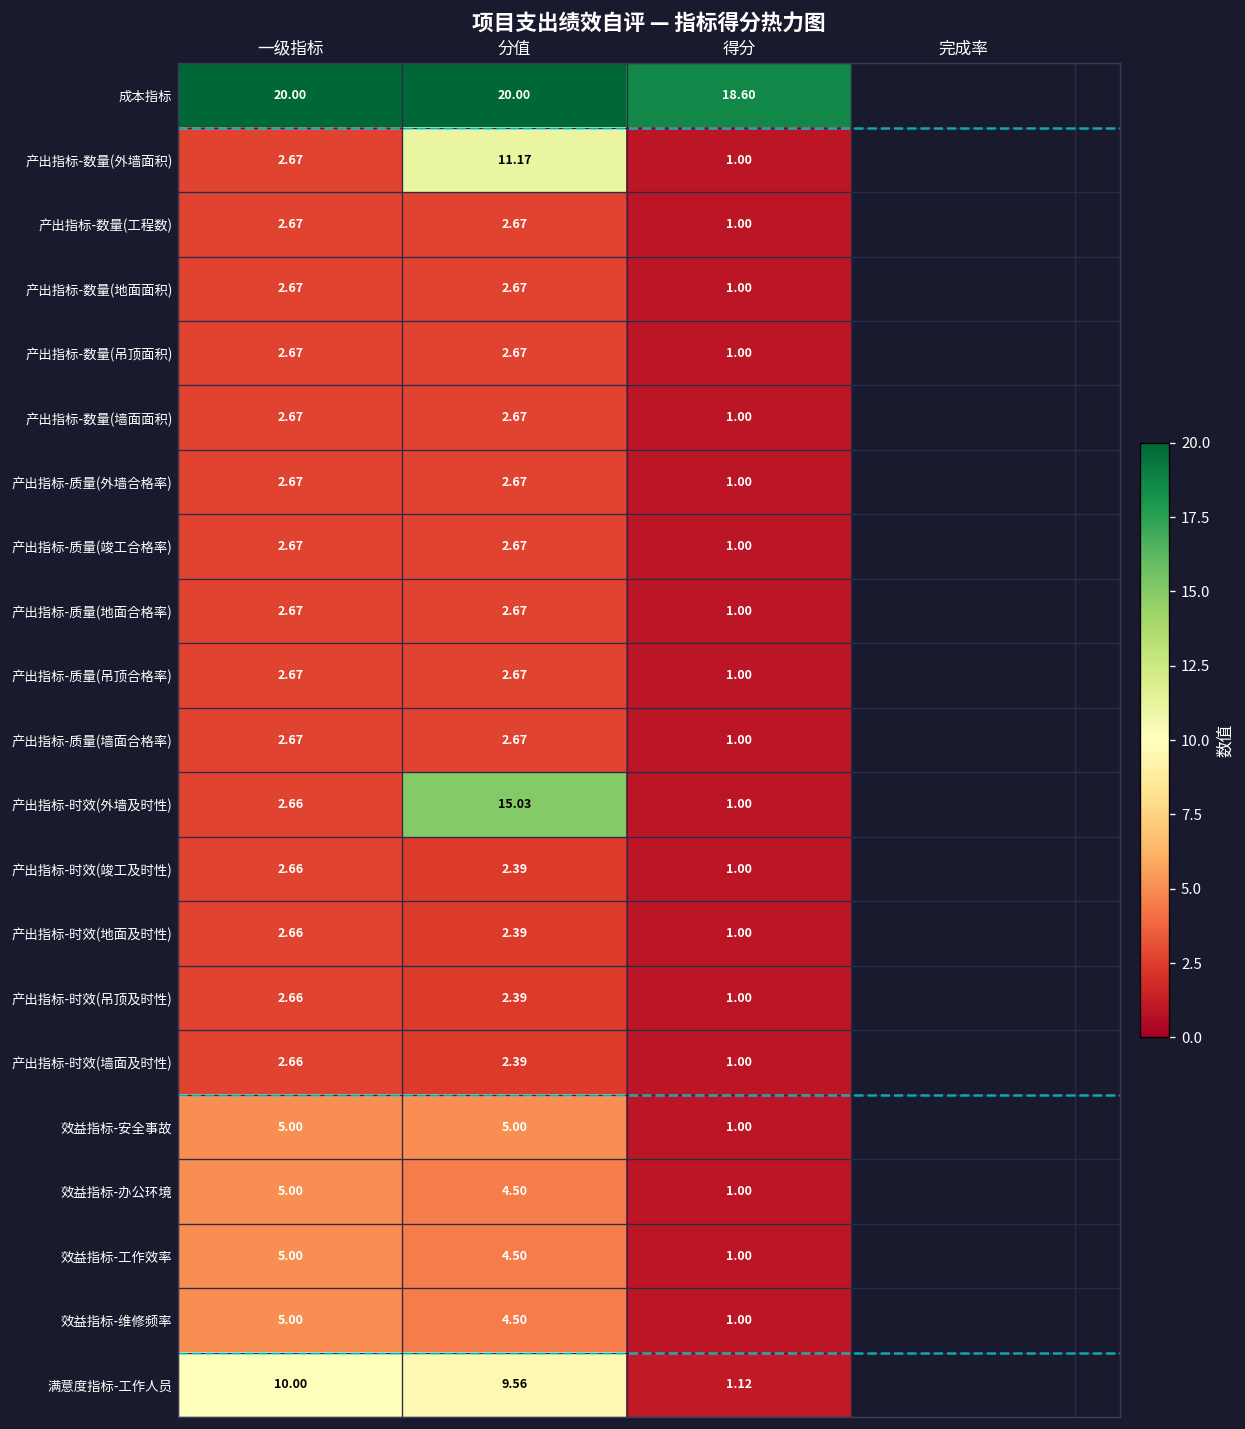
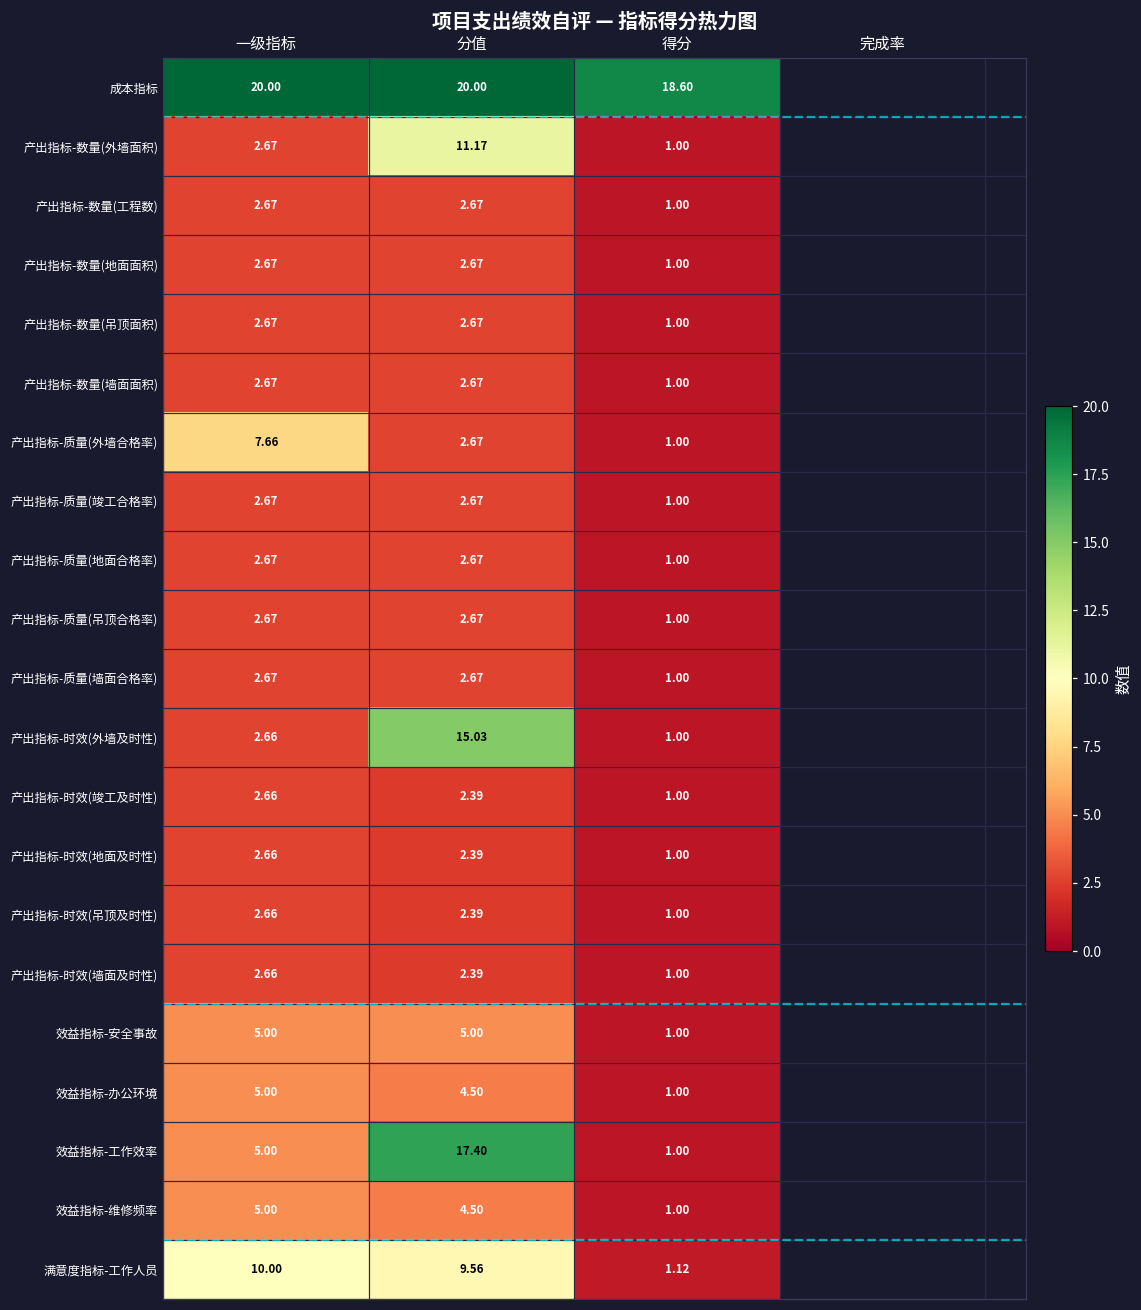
产出指标-质量(外墙合格率), 一级指标: 2.67 -> 7.66
效益指标-工作效率, 分值: 4.50 -> 17.40
